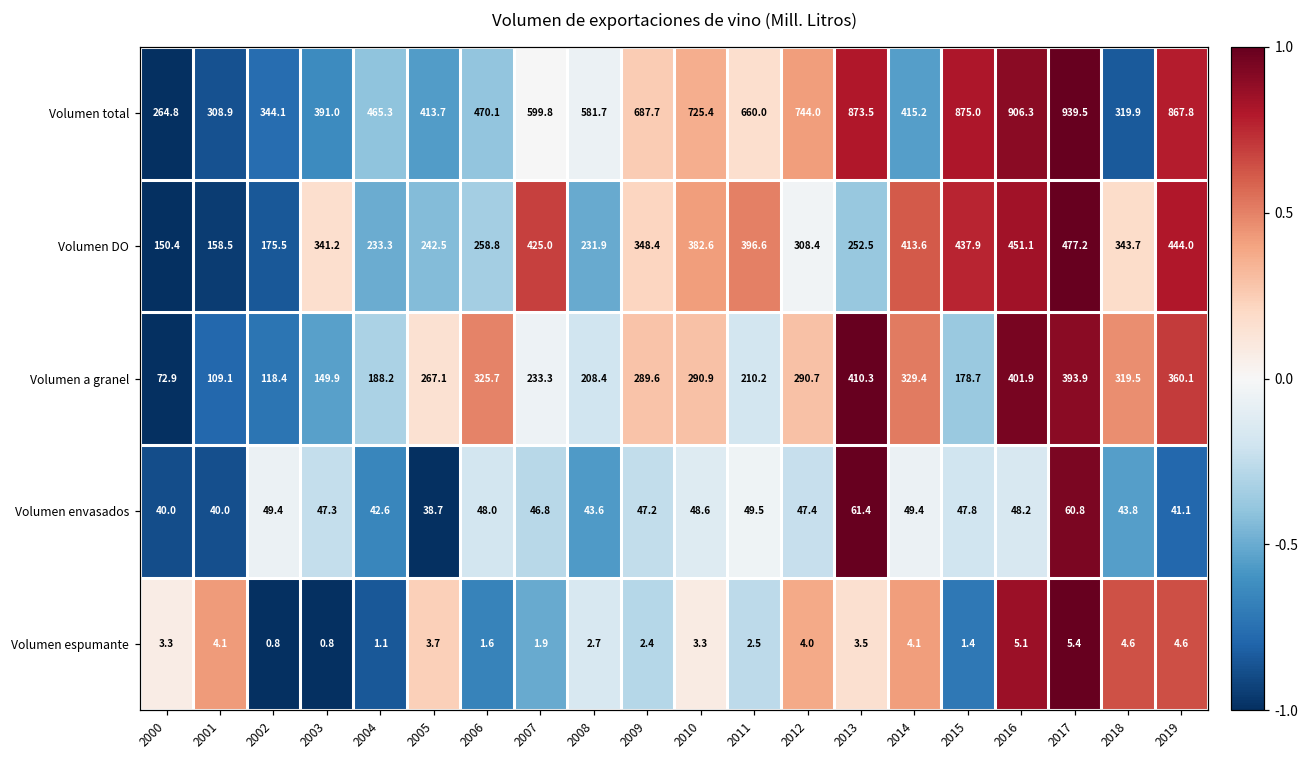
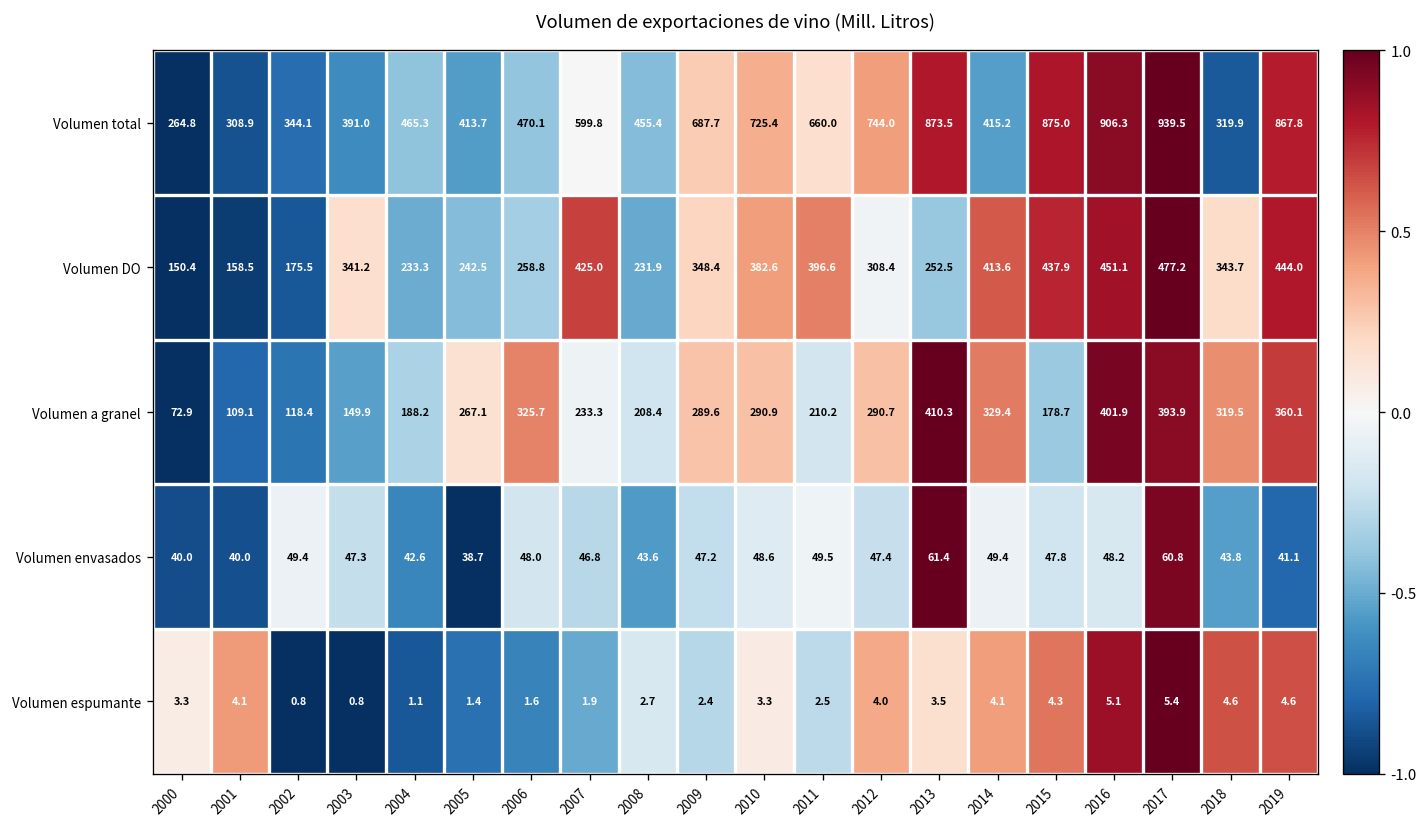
Volumen total, 2008: 581.7 -> 455.4
Volumen espumante, 2005: 3.7 -> 1.4
Volumen espumante, 2015: 1.4 -> 4.3
